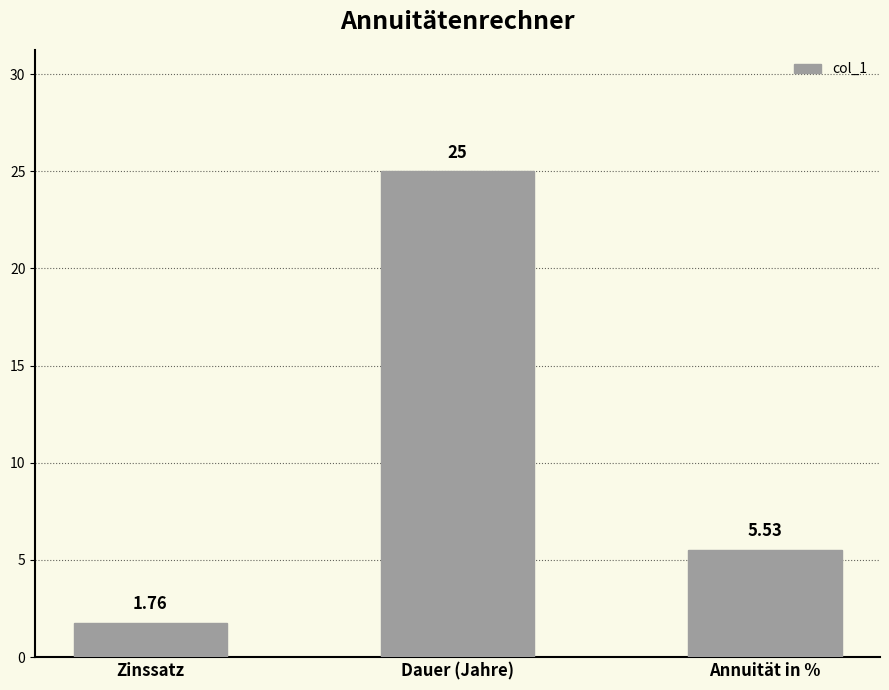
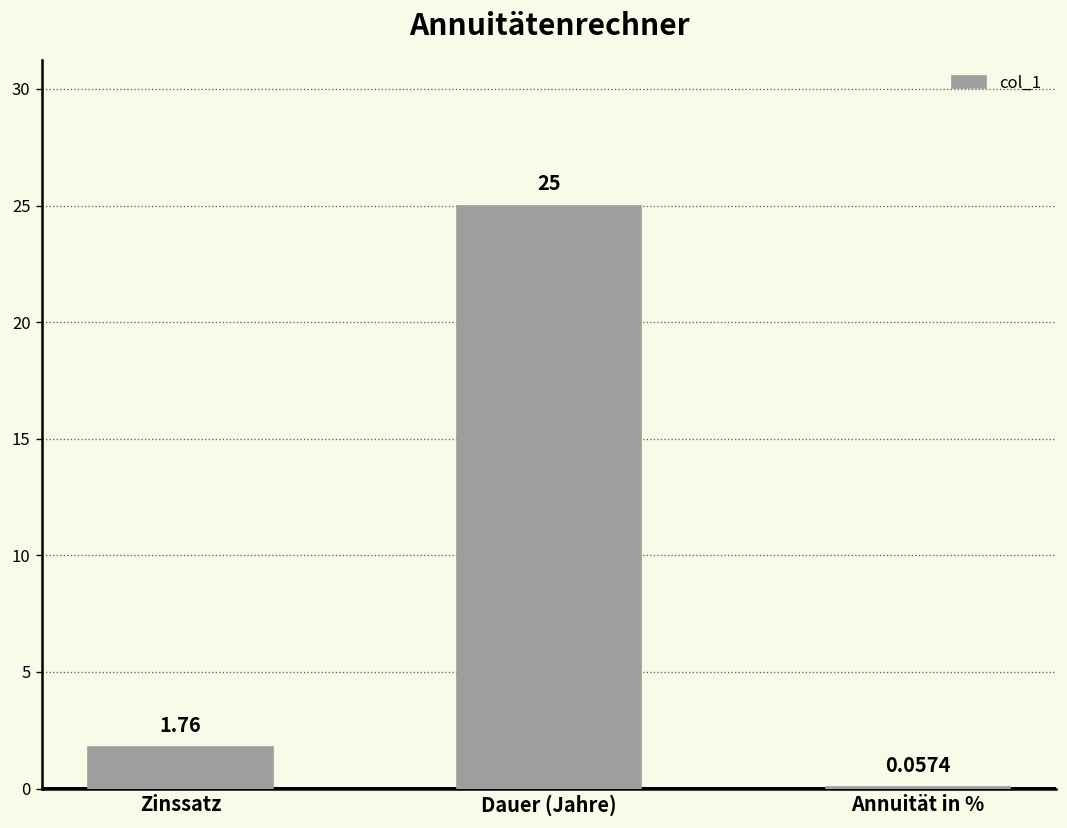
Annuität in %: 5.53 -> 0.0574
